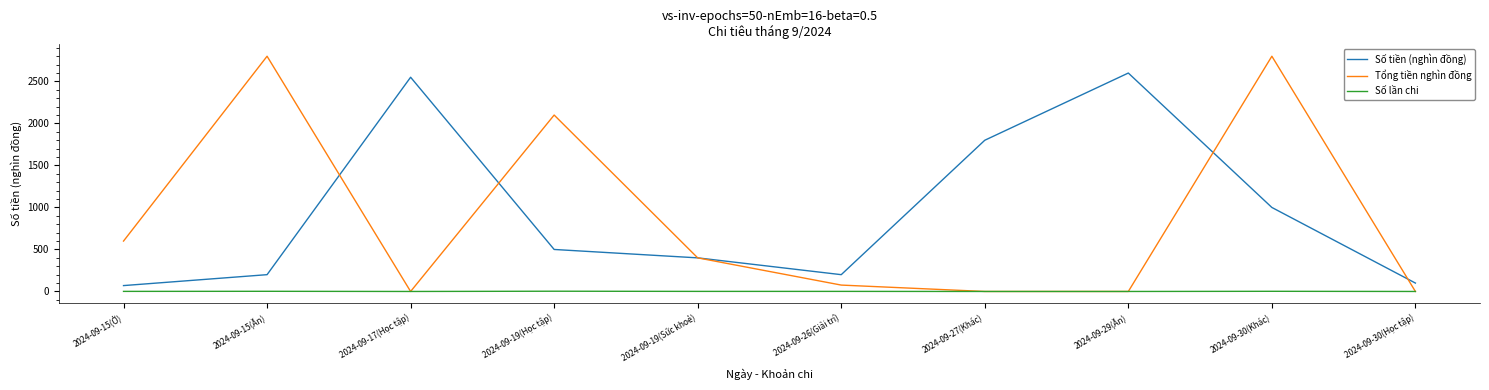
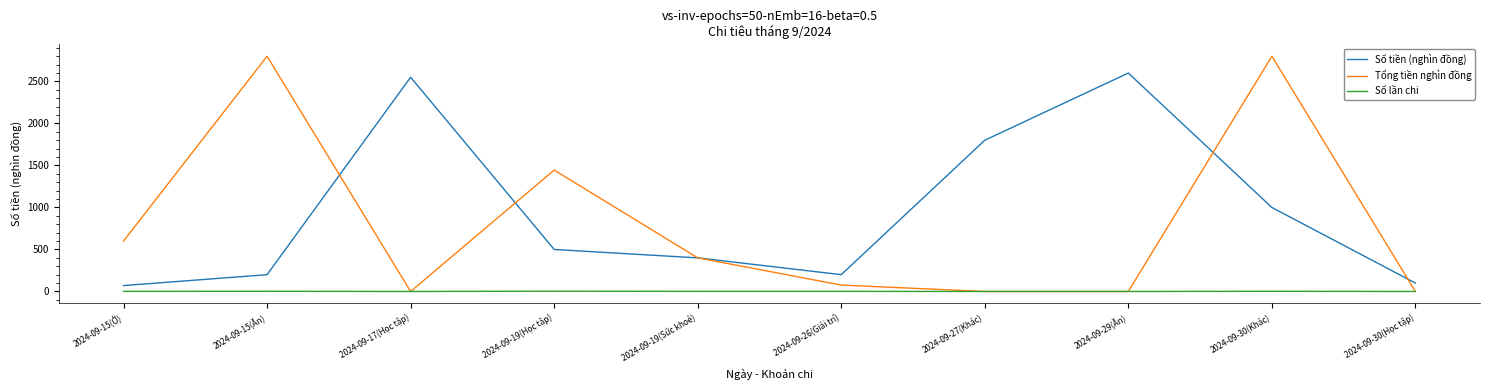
Tổng tiền nghìn đồng, 2024-09-19(Học tập): 2100 -> 1400
